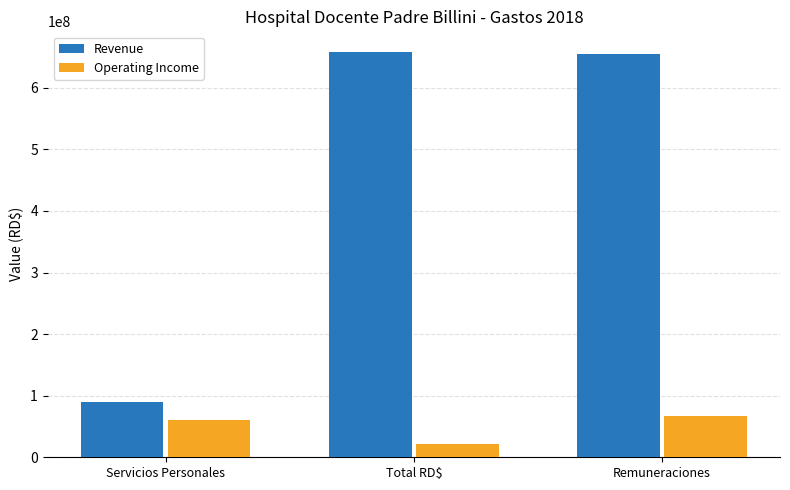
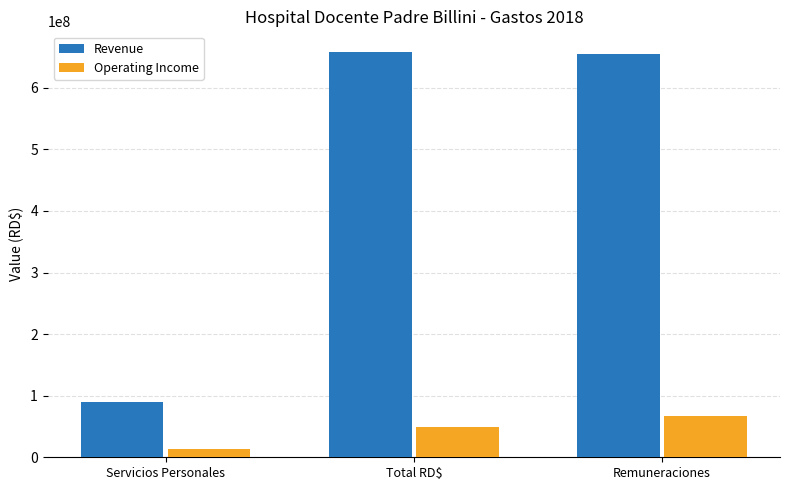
Operating Income, Servicios Personales: 60000000 -> 10000000
Operating Income, Total RD$: 20000000 -> 50000000
